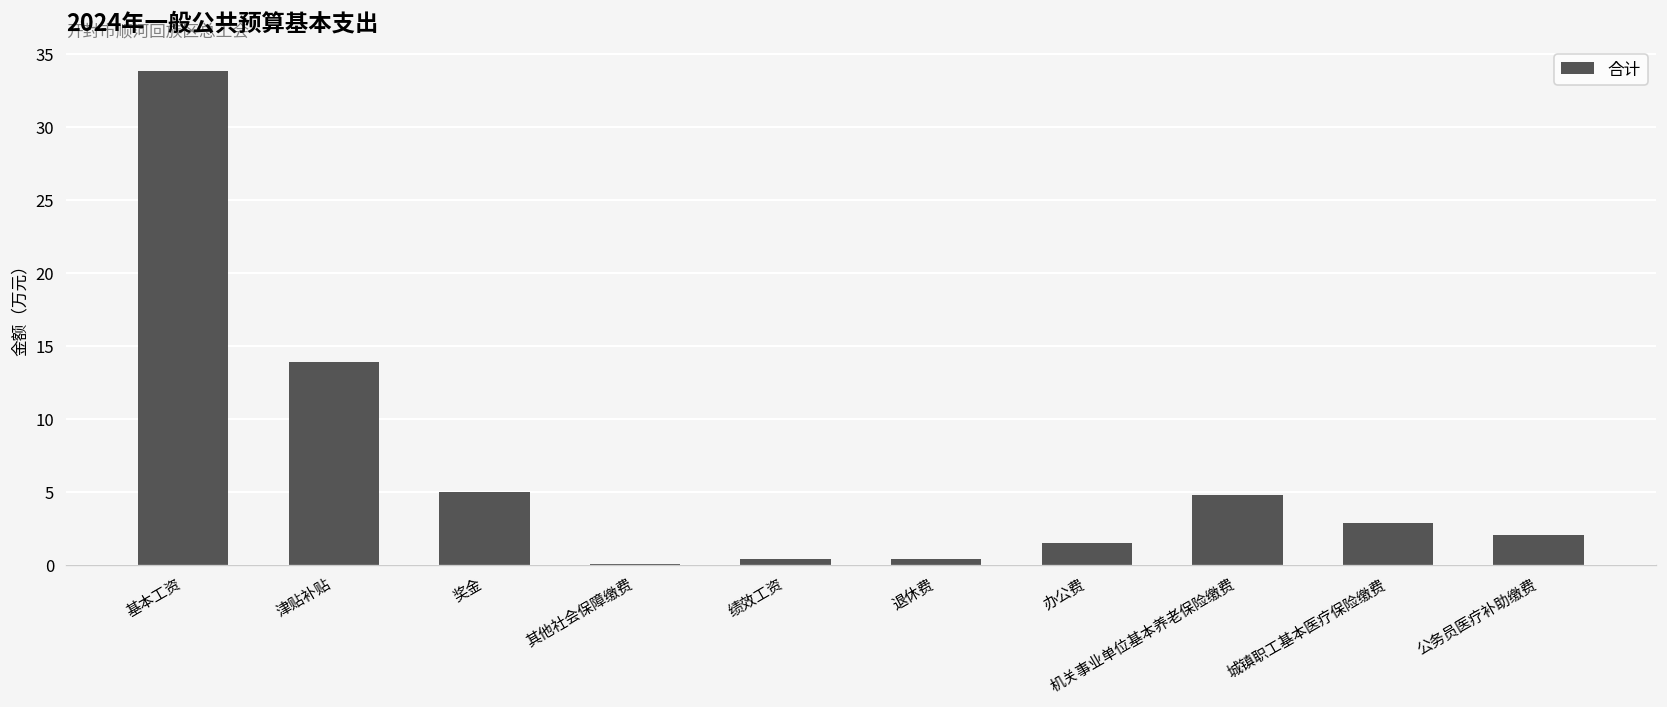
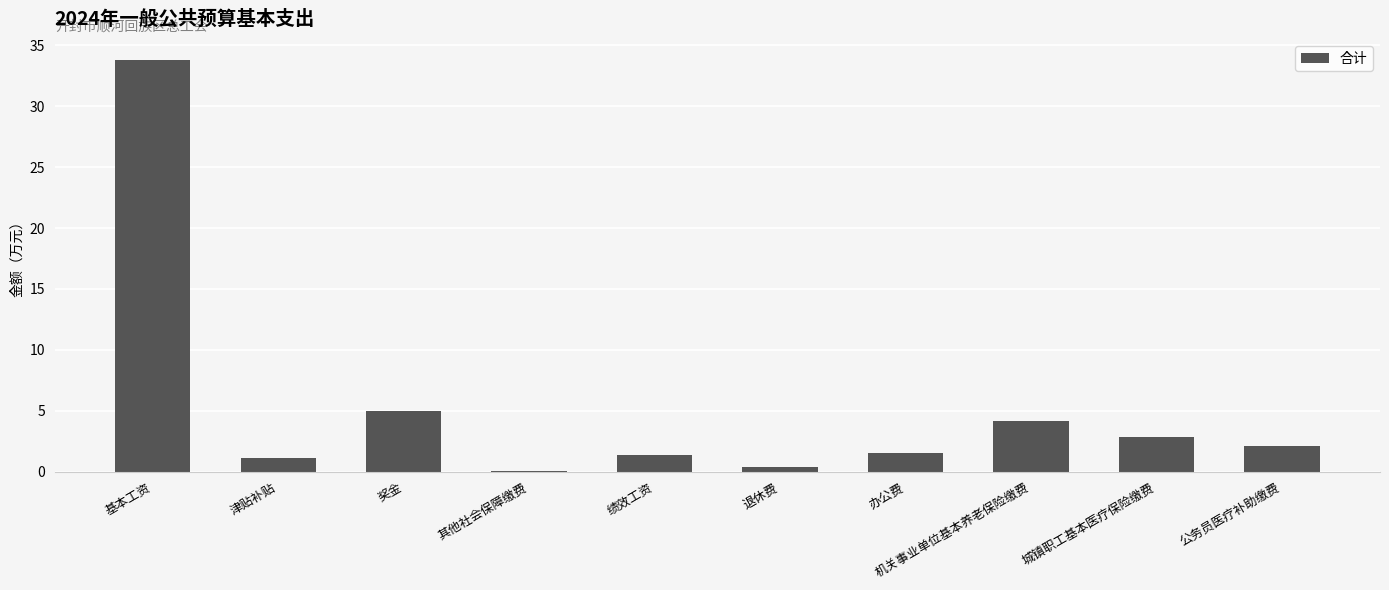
津贴补贴: 13.9 -> 1.1
绩效工资: 0.4 -> 1.4
机关事业单位基本养老保险缴费: 4.8 -> 4.1
